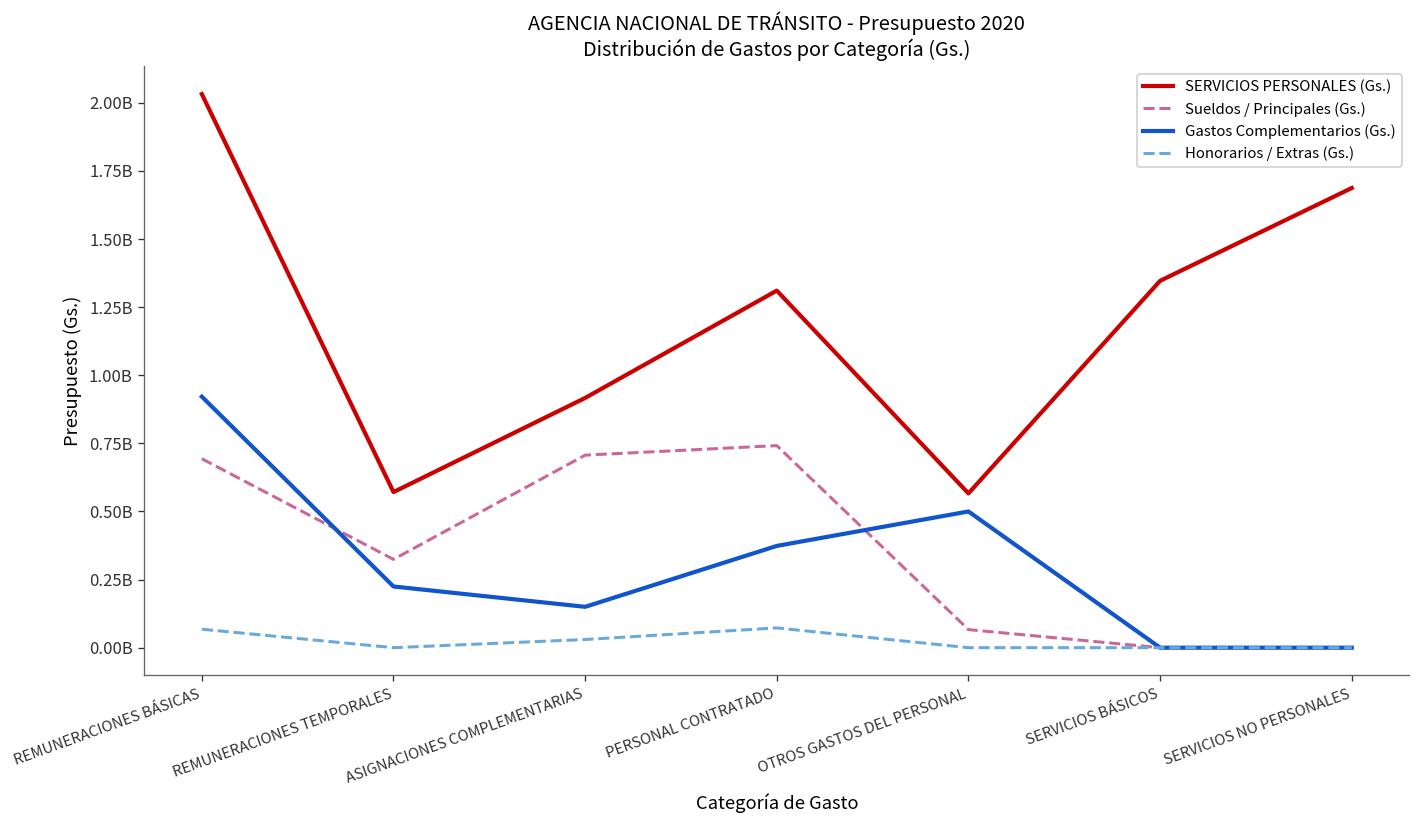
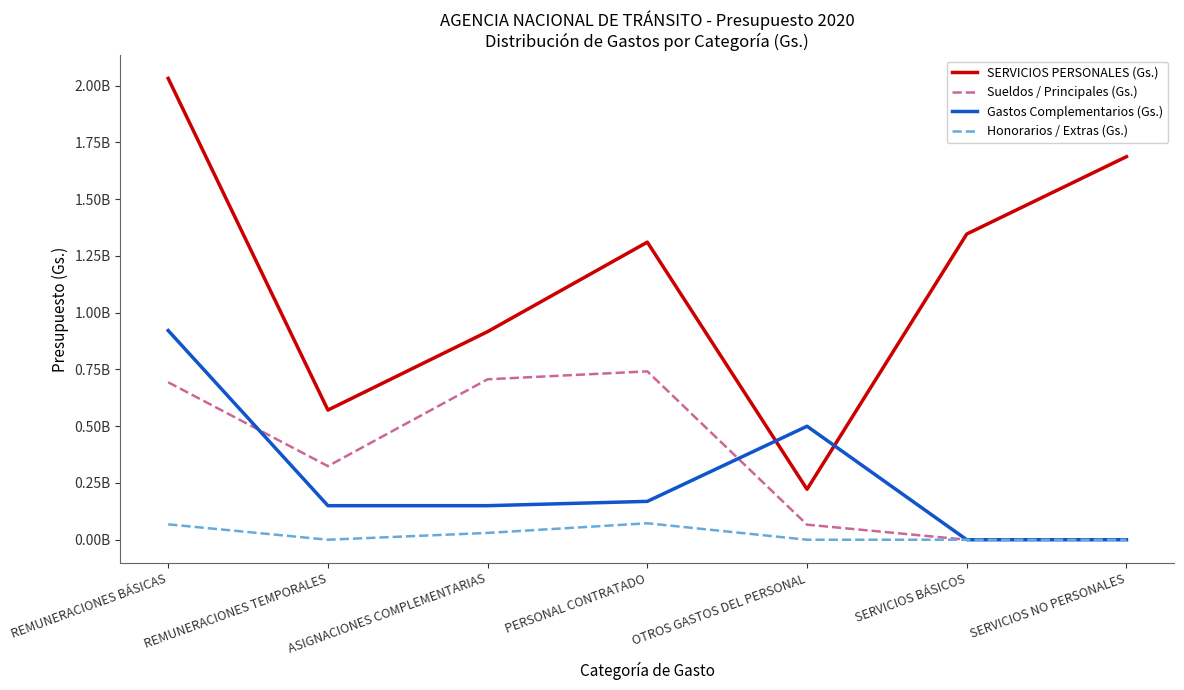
Gastos Complementarios (Gs.), REMUNERACIONES TEMPORALES: 220000000 -> 150000000
Gastos Complementarios (Gs.), PERSONAL CONTRATADO: 370000000 -> 170000000
SERVICIOS PERSONALES (Gs.), OTROS GASTOS DEL PERSONAL: 570000000 -> 220000000
